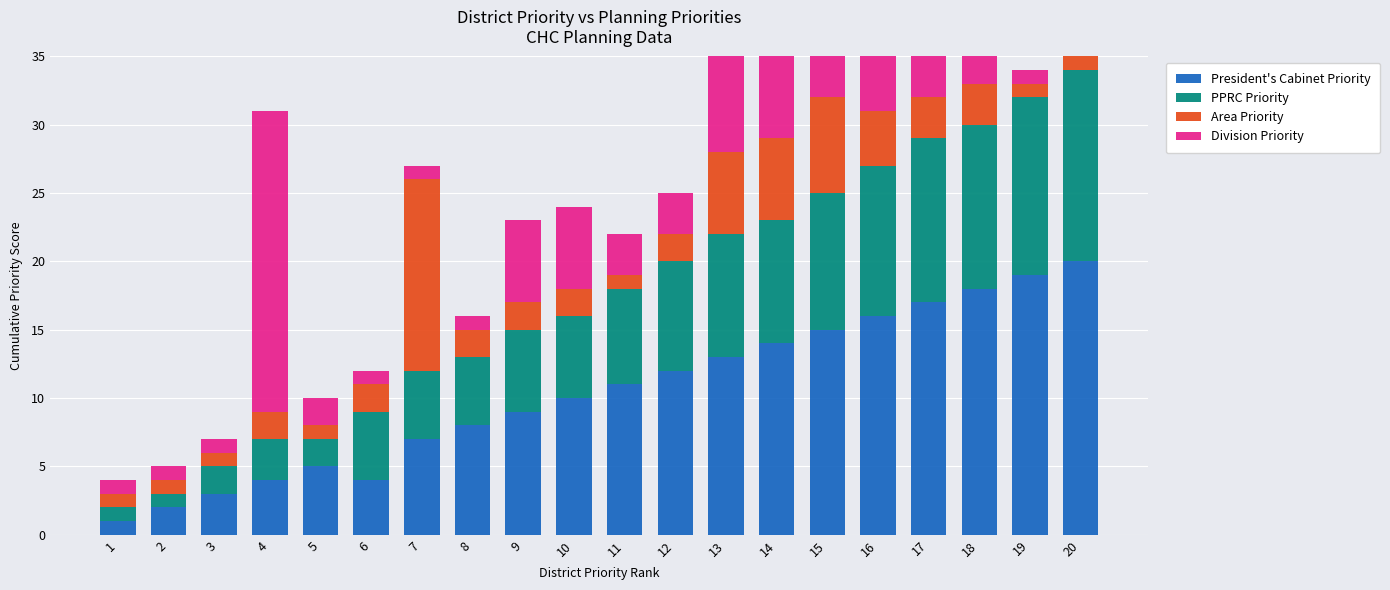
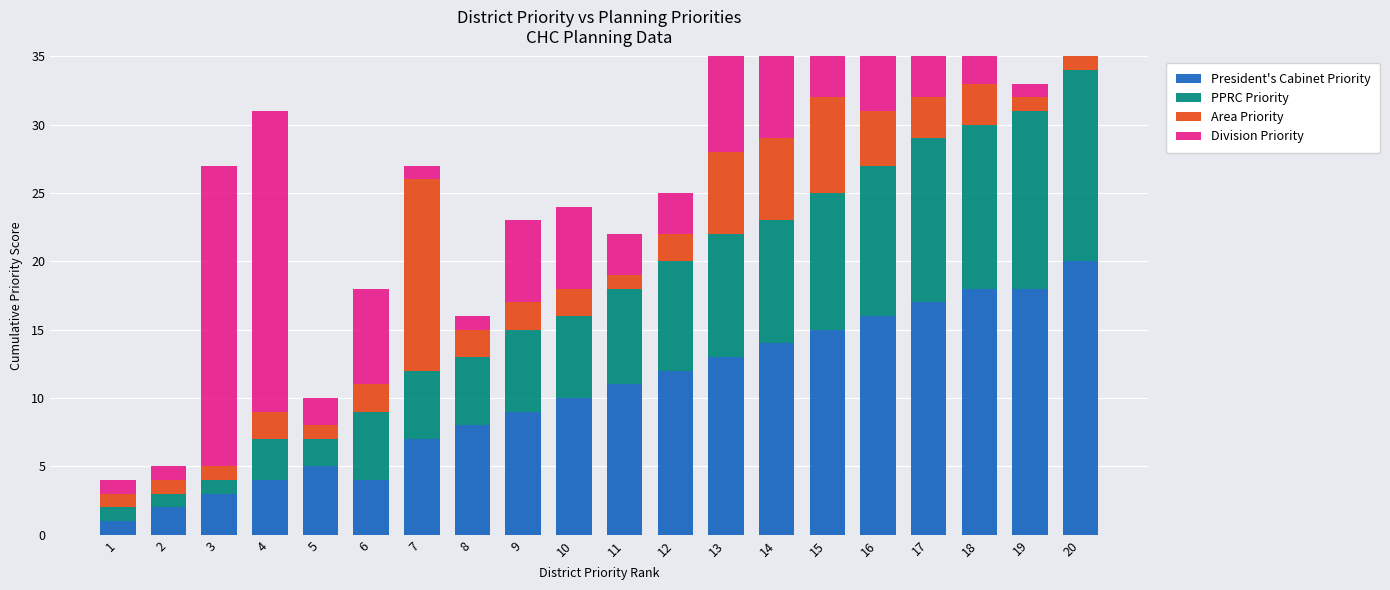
PPRC Priority, 3: 2 -> 1
Division Priority, 3: 1 -> 22
Division Priority, 6: 1 -> 7
President's Cabinet Priority, 19: 19 -> 18
